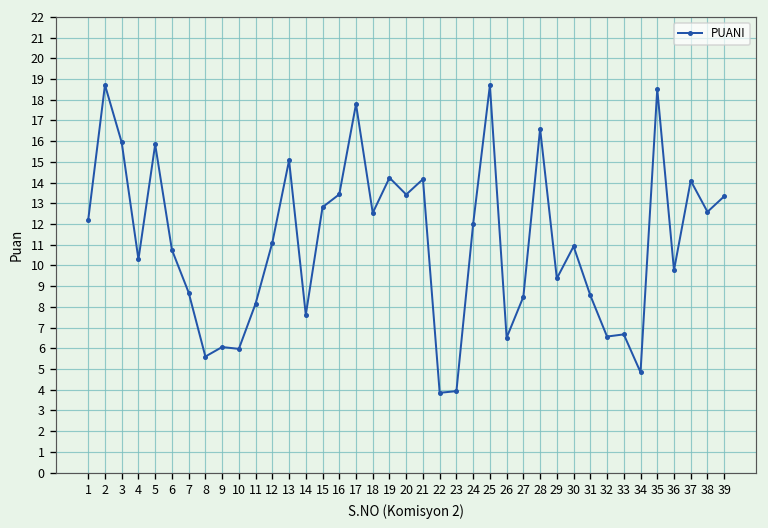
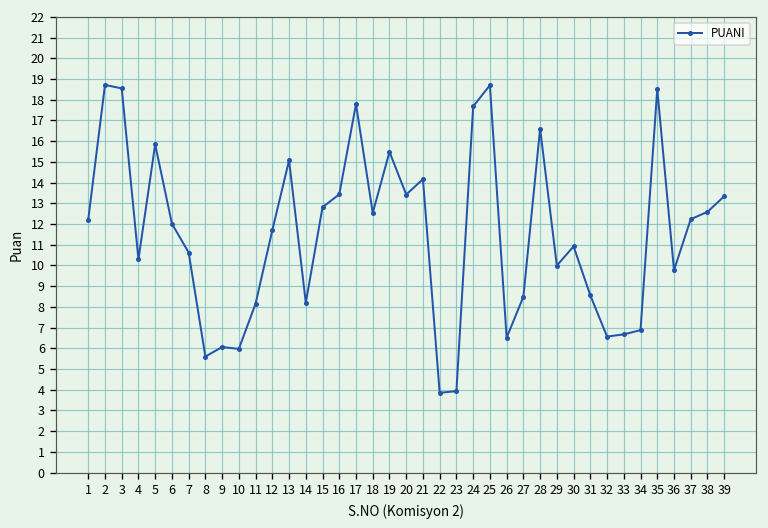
3: 15.9 -> 18.5
6: 10.8 -> 12.0
7: 8.7 -> 10.6
12: 11.1 -> 11.7
14: 7.6 -> 8.2
19: 14.2 -> 15.5
24: 12.0 -> 17.7
29: 9.4 -> 10.0
34: 4.8 -> 6.9
37: 14.1 -> 12.2
